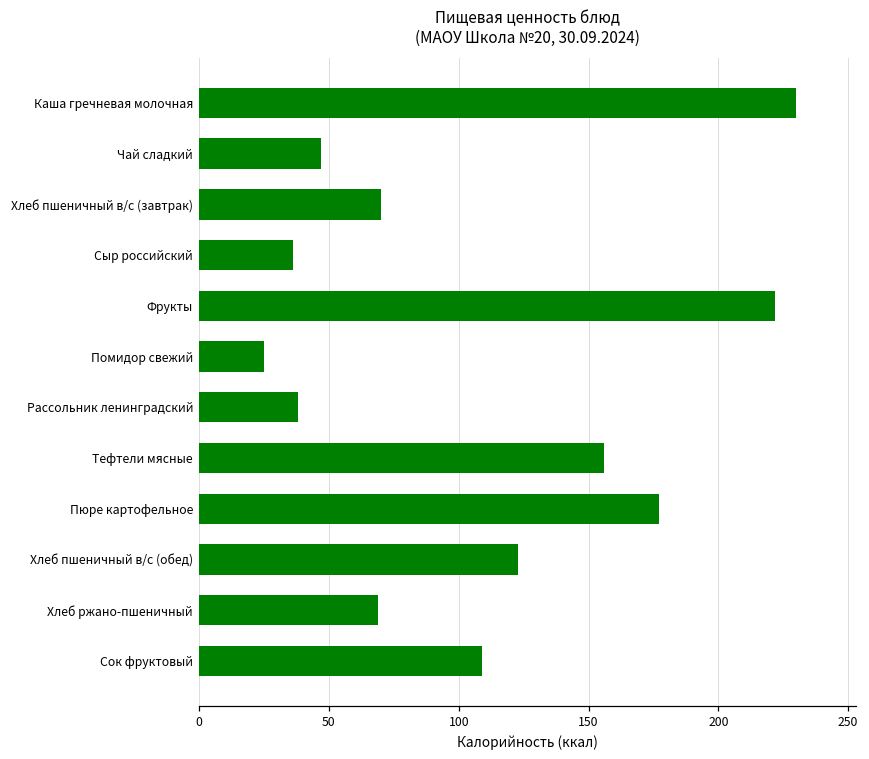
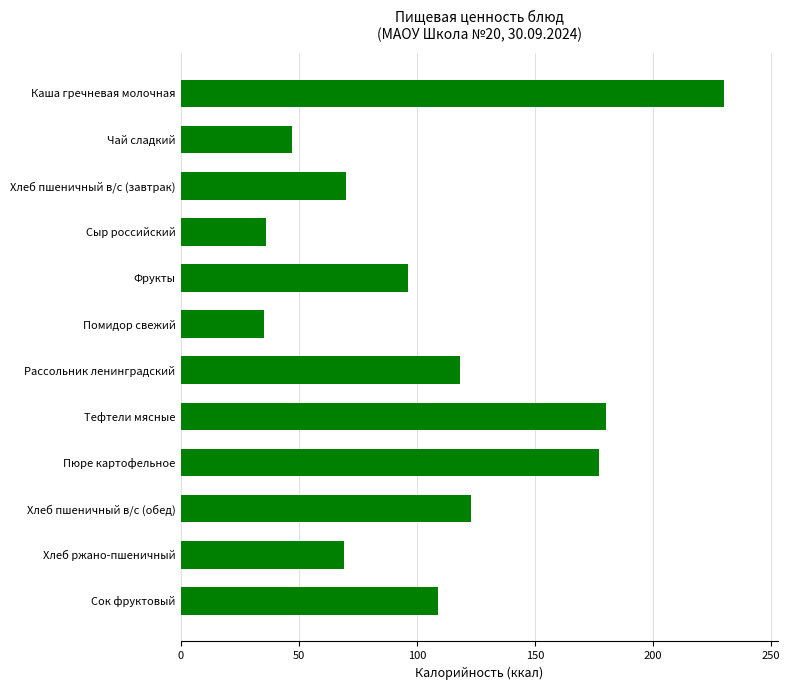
Фрукты: 222 -> 96
Помидор свежий: 25 -> 35
Рассольник ленинградский: 38 -> 118
Тефтели мясные: 156 -> 180
